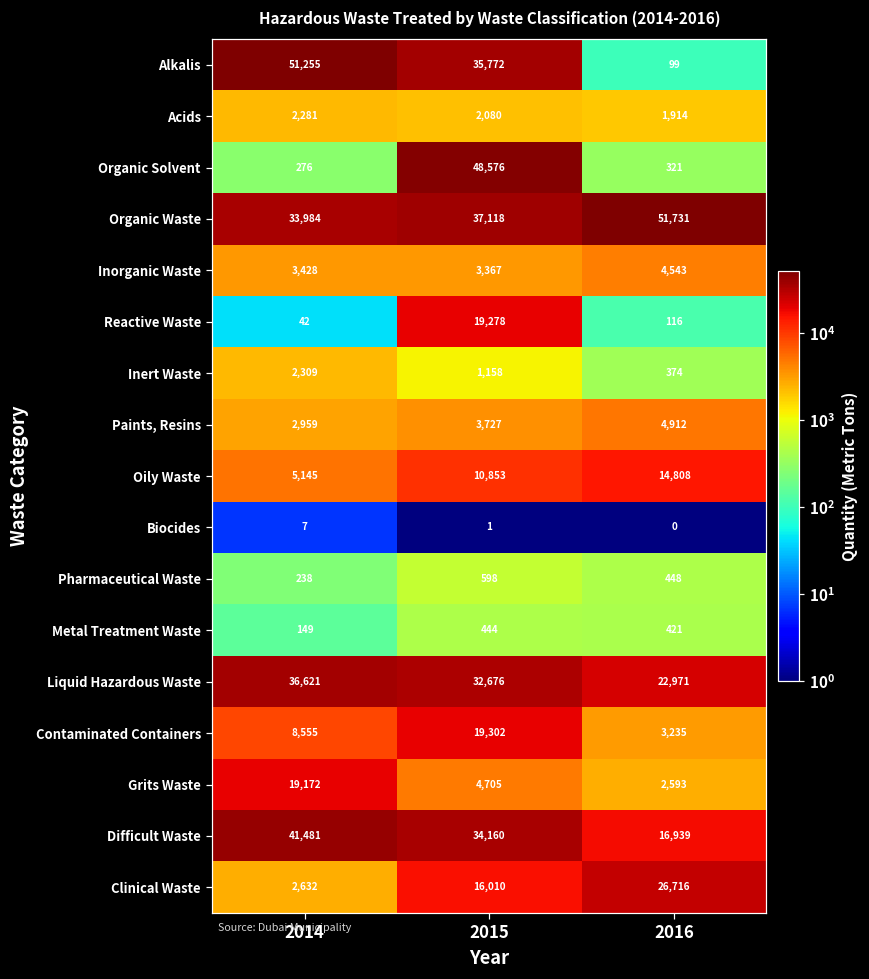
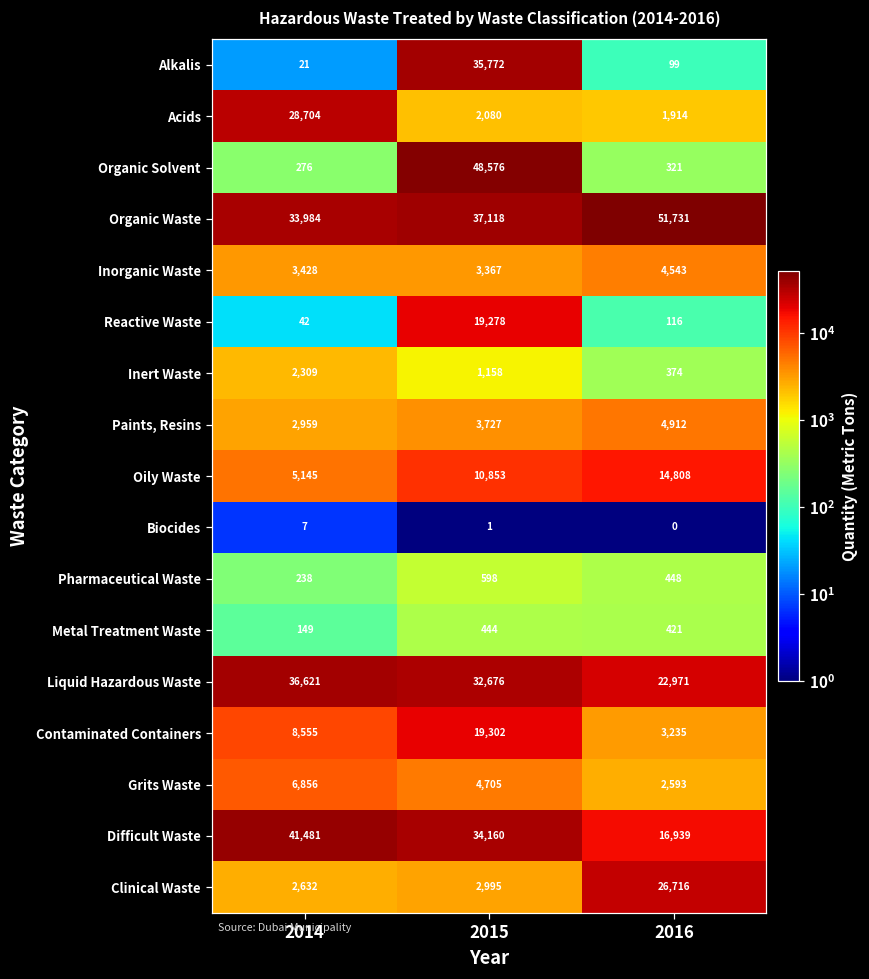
Alkalis, 2014: 51,255 -> 21
Acids, 2014: 2,281 -> 28,704
Grits Waste, 2014: 19,172 -> 6,856
Clinical Waste, 2015: 16,010 -> 2,995
